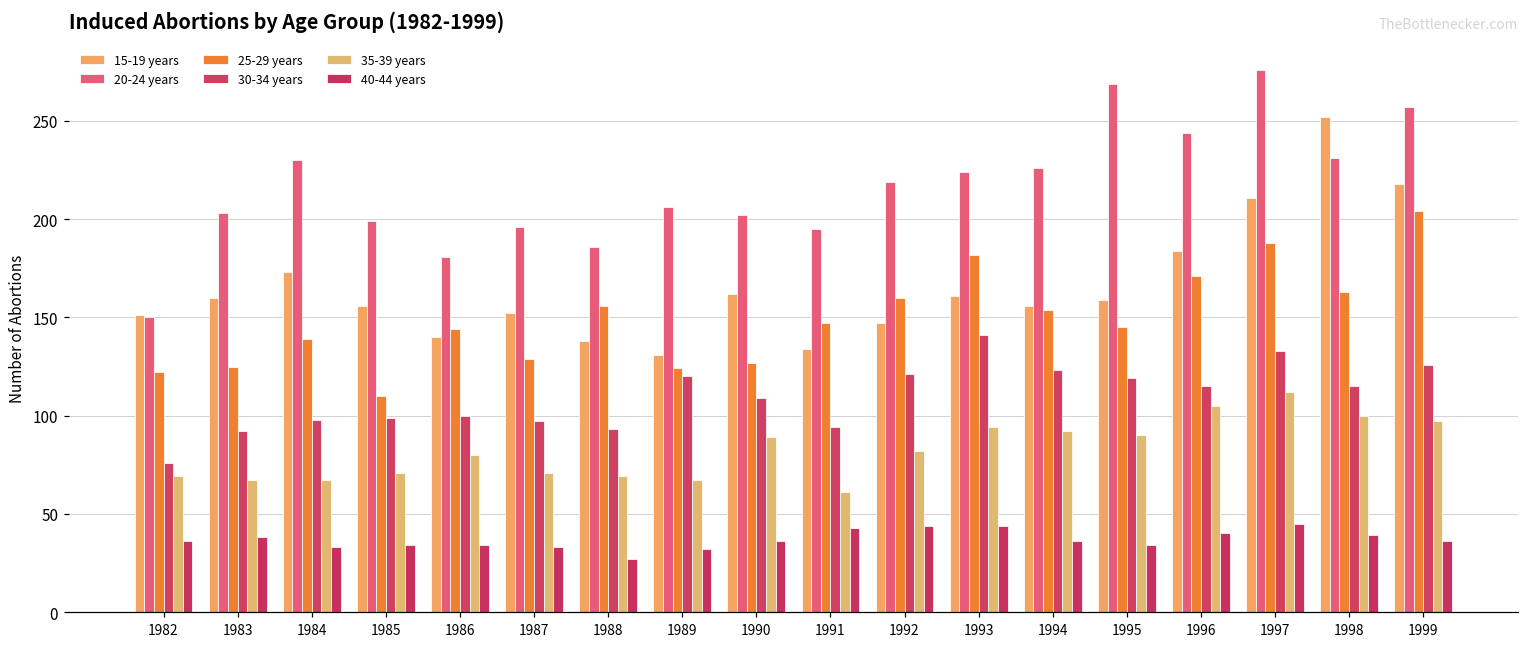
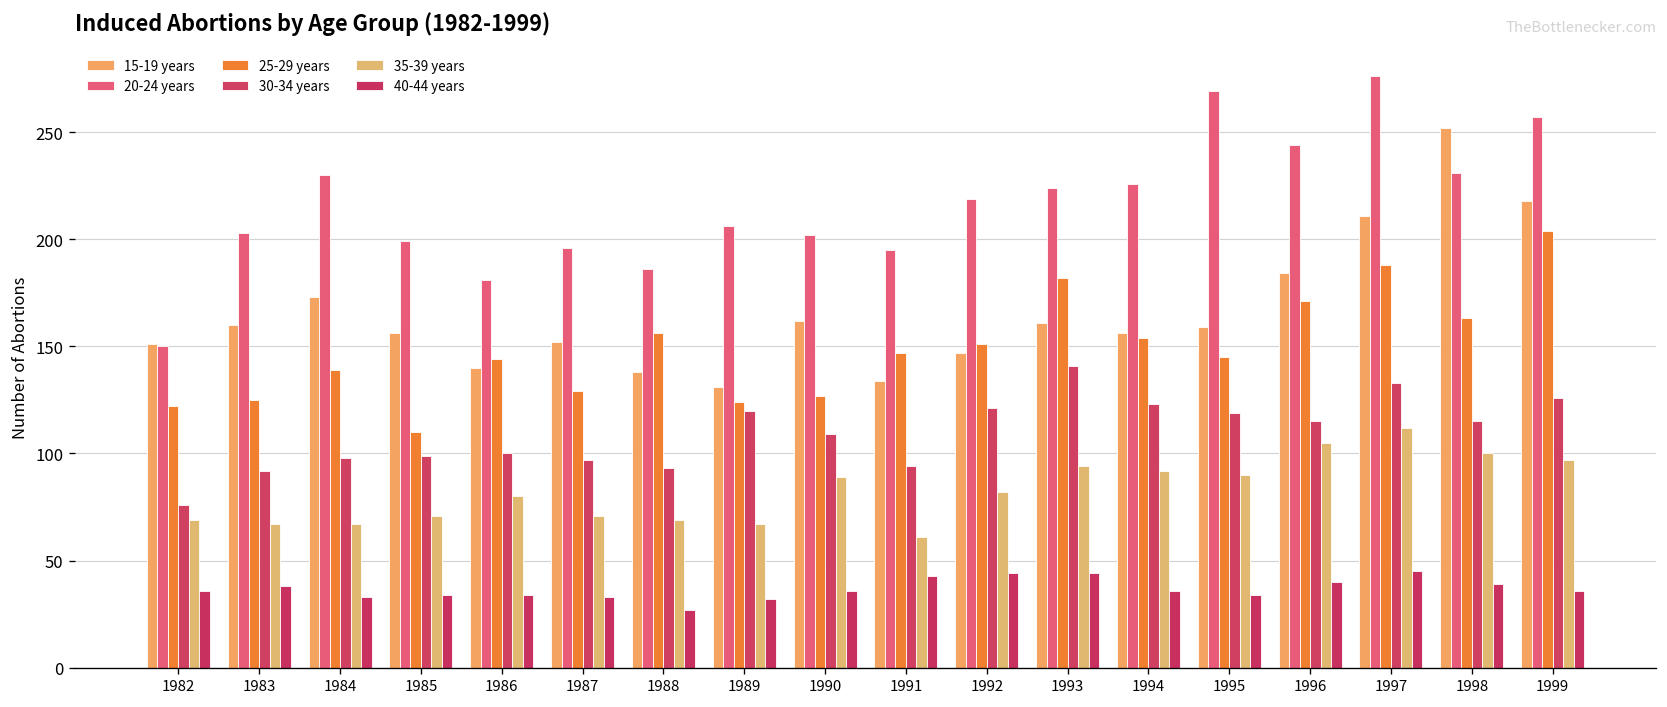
25-29 years, 1992: 160 -> 151
